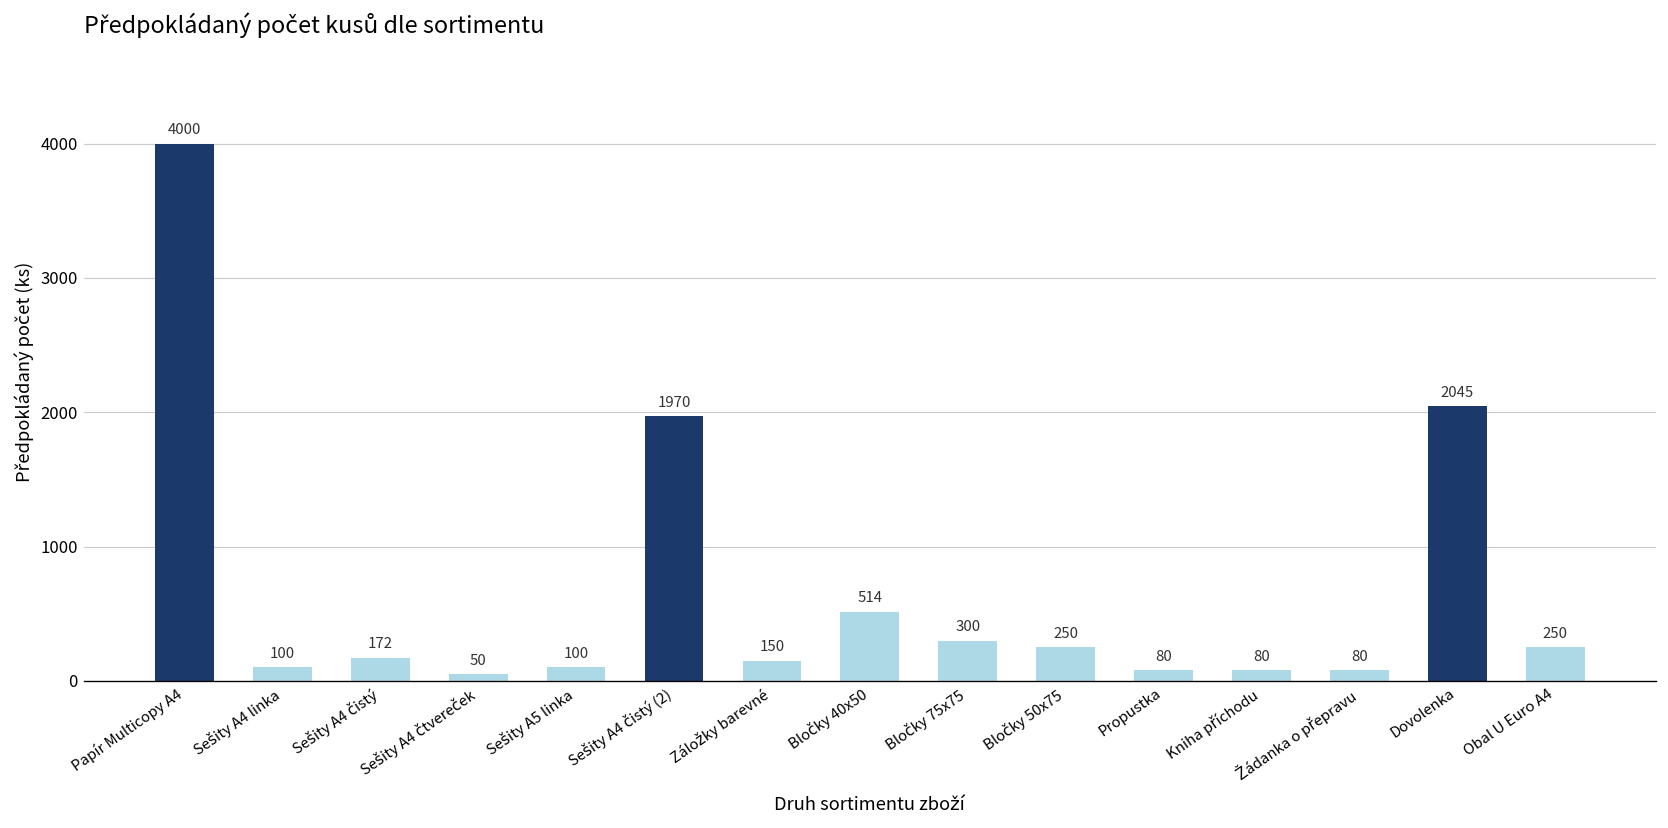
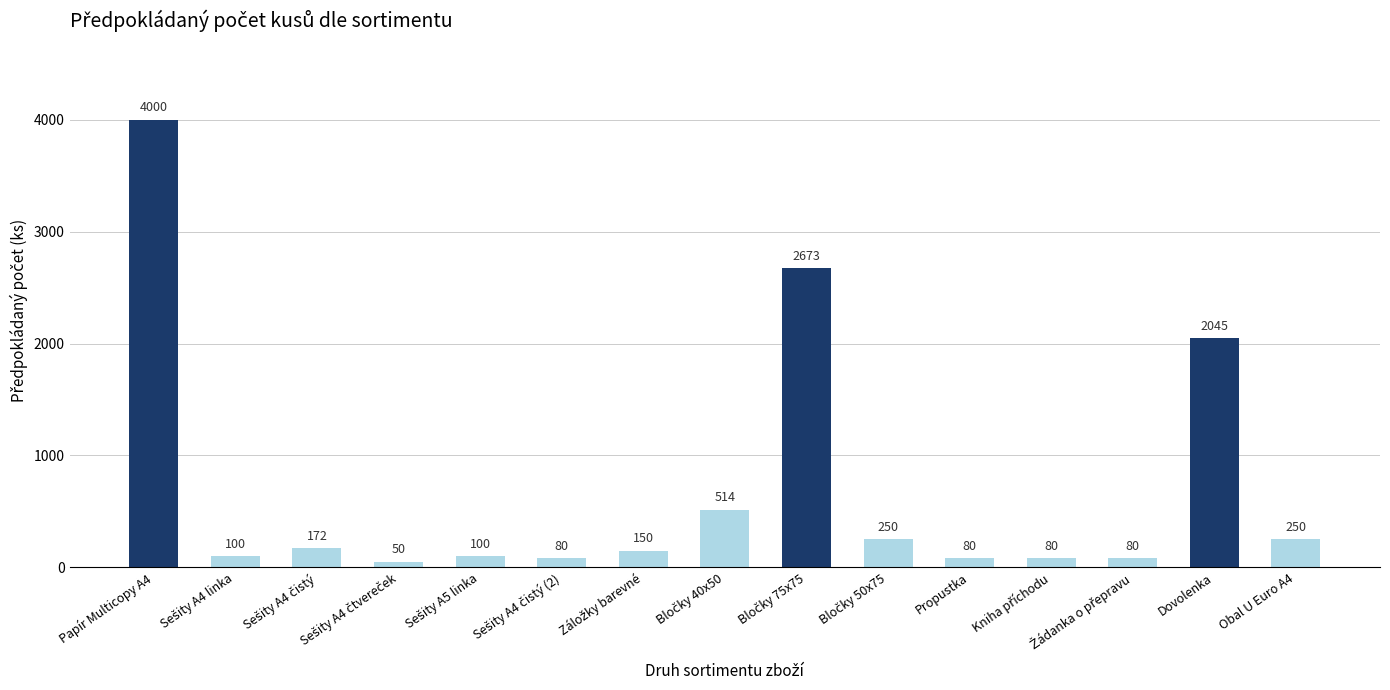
Sešity A4 čistý (2): 1970 -> 80
Bločky 75x75: 300 -> 2673
